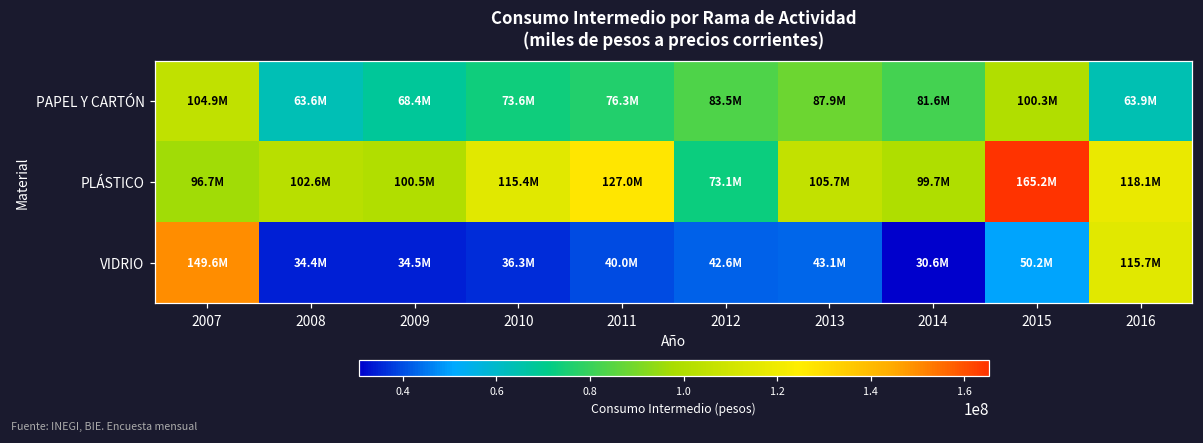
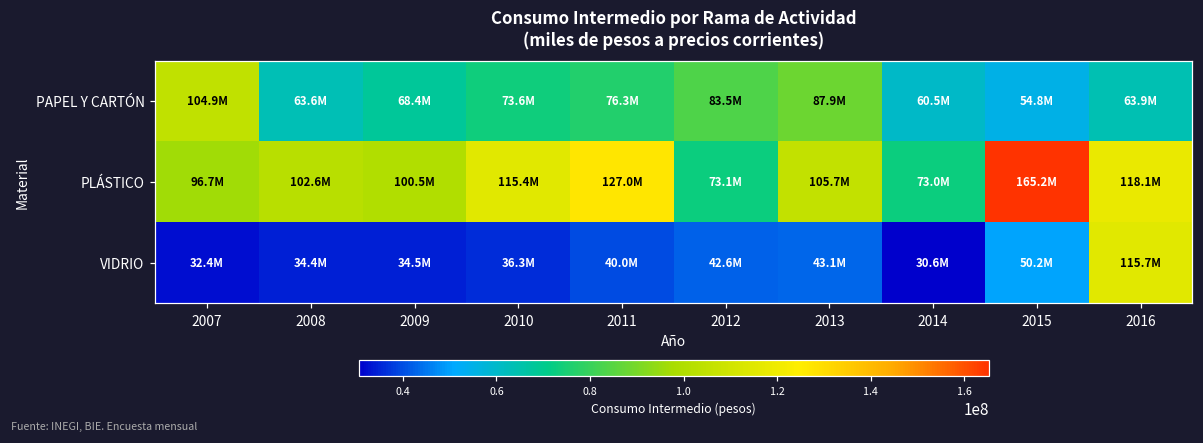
PAPEL Y CARTÓN, 2014: 81.6M -> 60.5M
PAPEL Y CARTÓN, 2015: 100.3M -> 54.8M
PLÁSTICO, 2014: 99.7M -> 73.0M
VIDRIO, 2007: 149.6M -> 32.4M
